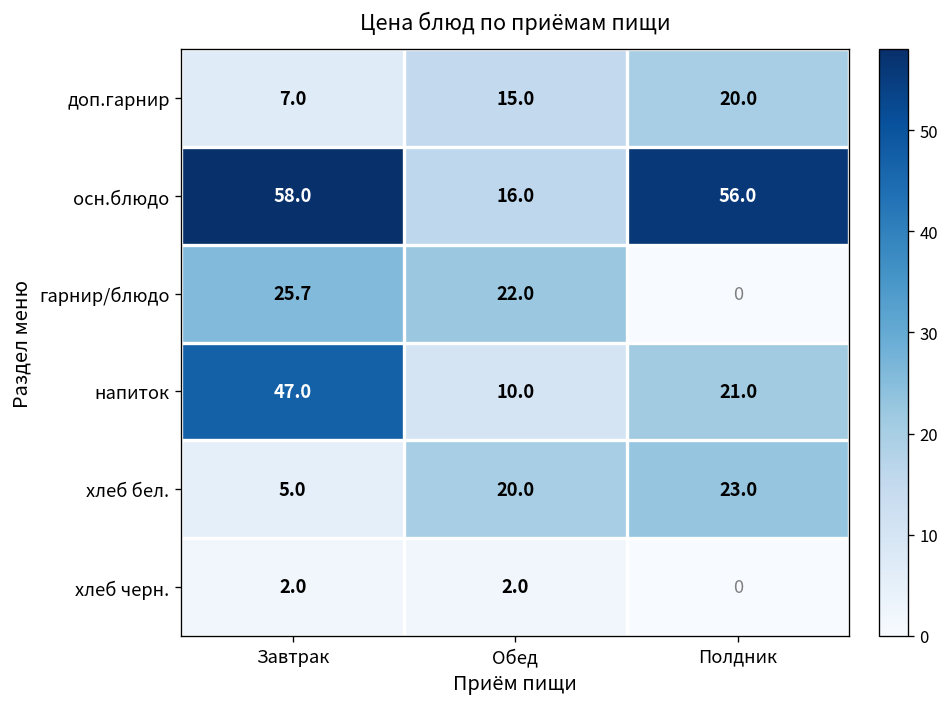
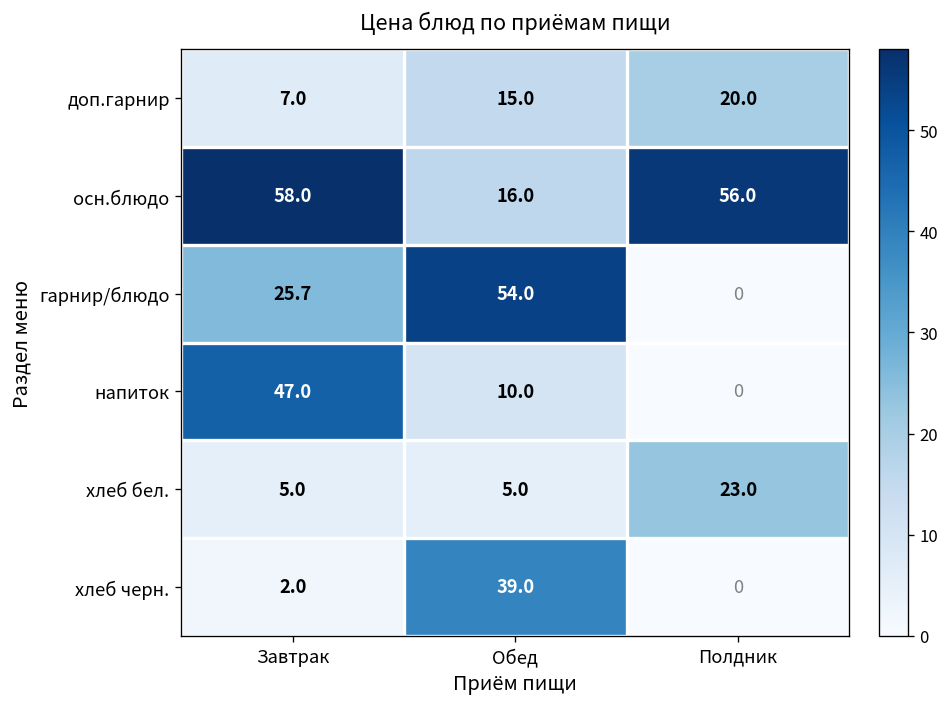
гарнир/блюдо, Обед: 22.0 -> 54.0
напиток, Полдник: 21.0 -> 0
хлеб бел., Обед: 20.0 -> 5.0
хлеб черн., Обед: 2.0 -> 39.0
